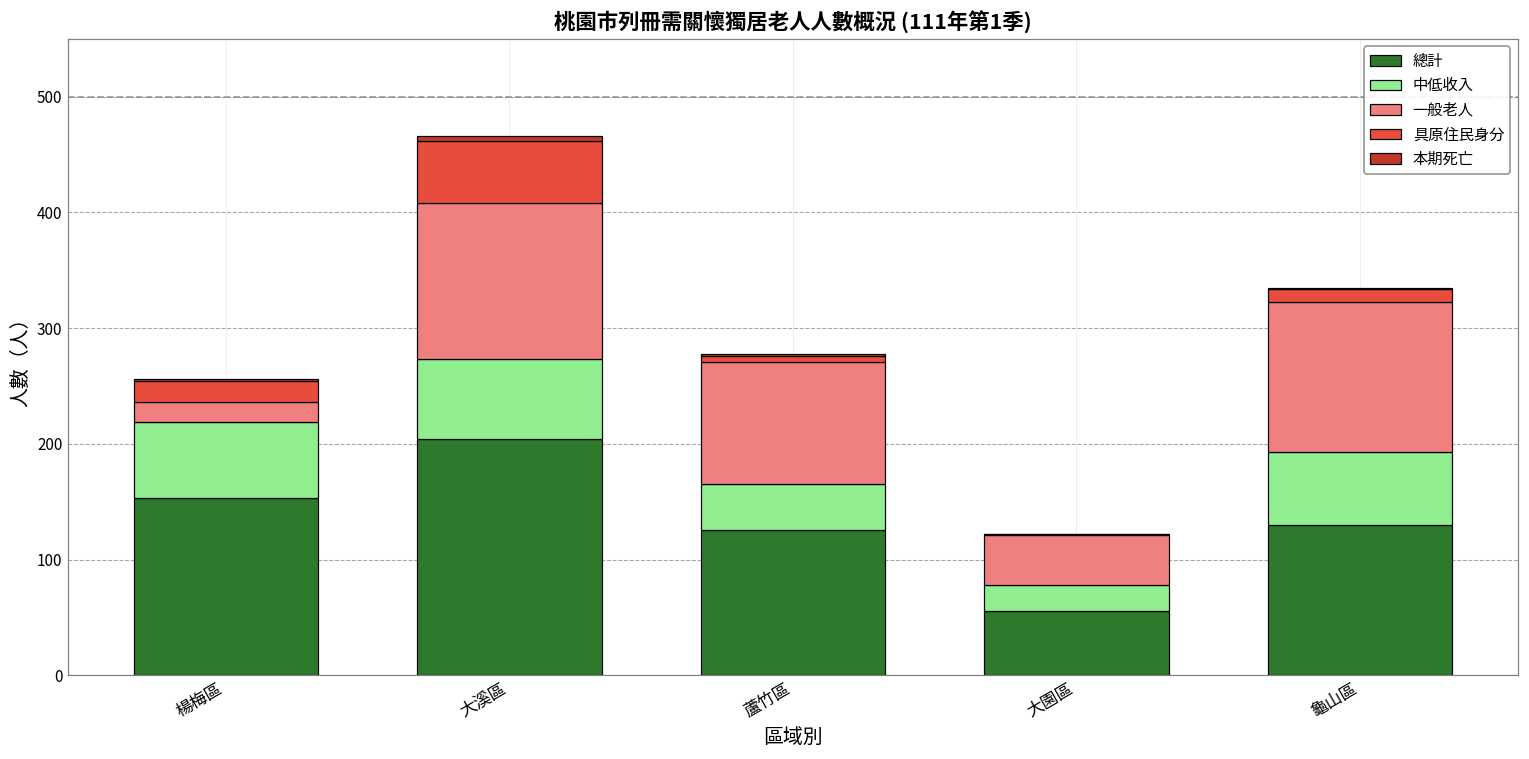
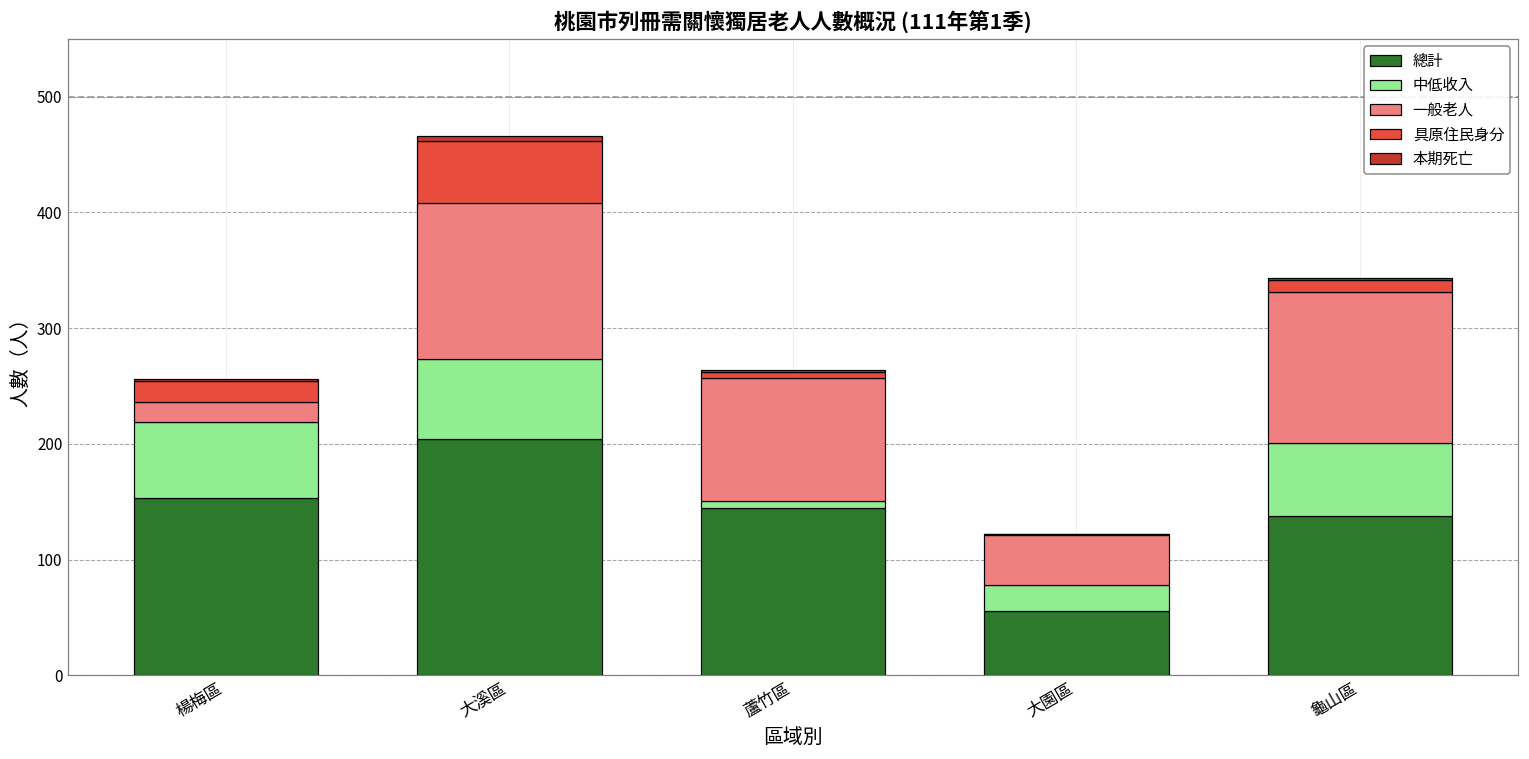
總計, 蘆竹區: 126 -> 145
中低收入, 蘆竹區: 39 -> 6
總計, 龜山區: 130 -> 138
